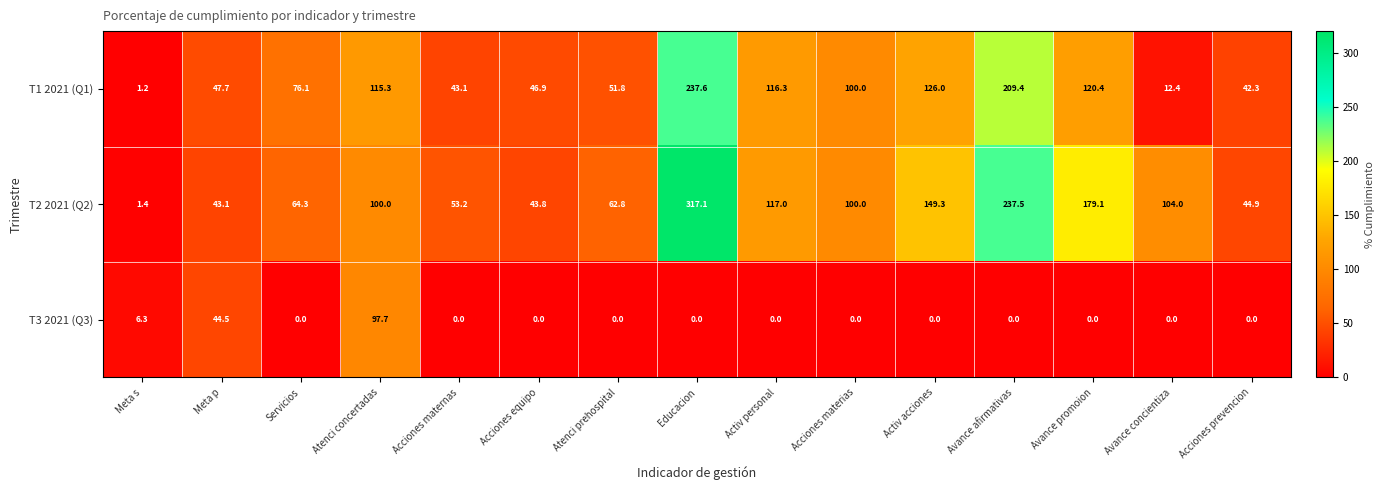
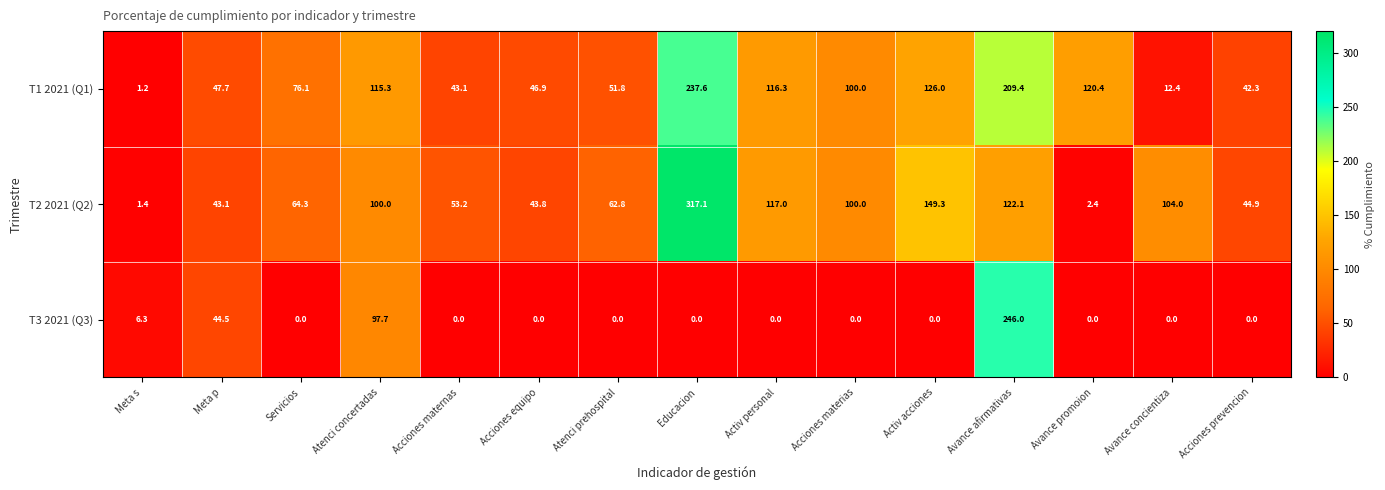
T2 2021 (Q2), Avance afirmativas: 237.5 -> 122.1
T2 2021 (Q2), Avance promoion: 179.1 -> 2.4
T3 2021 (Q3), Avance afirmativas: 0.0 -> 246.0
